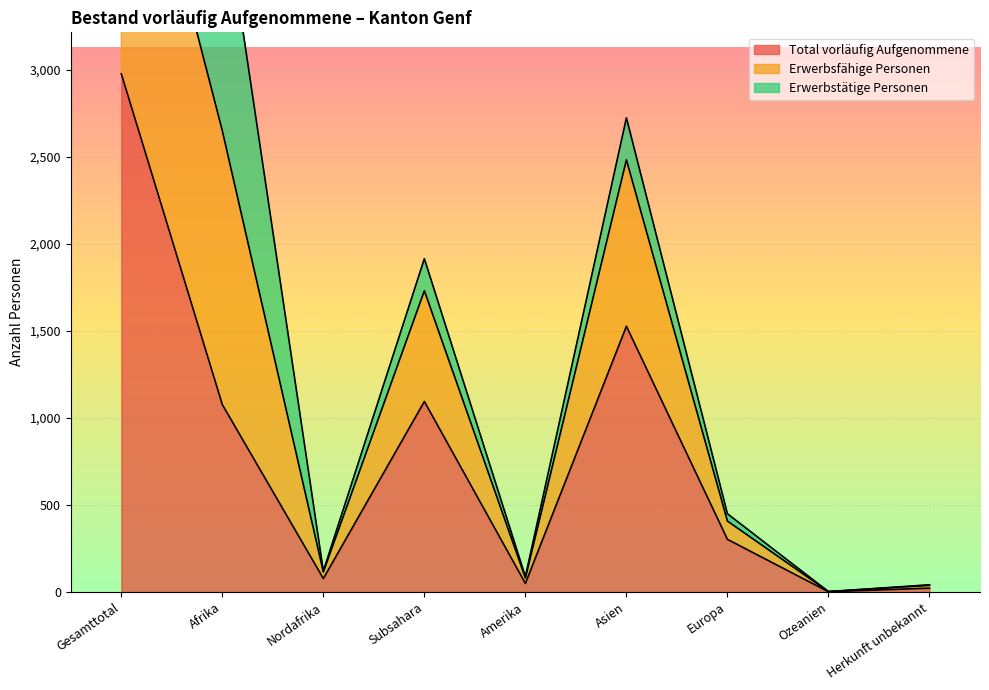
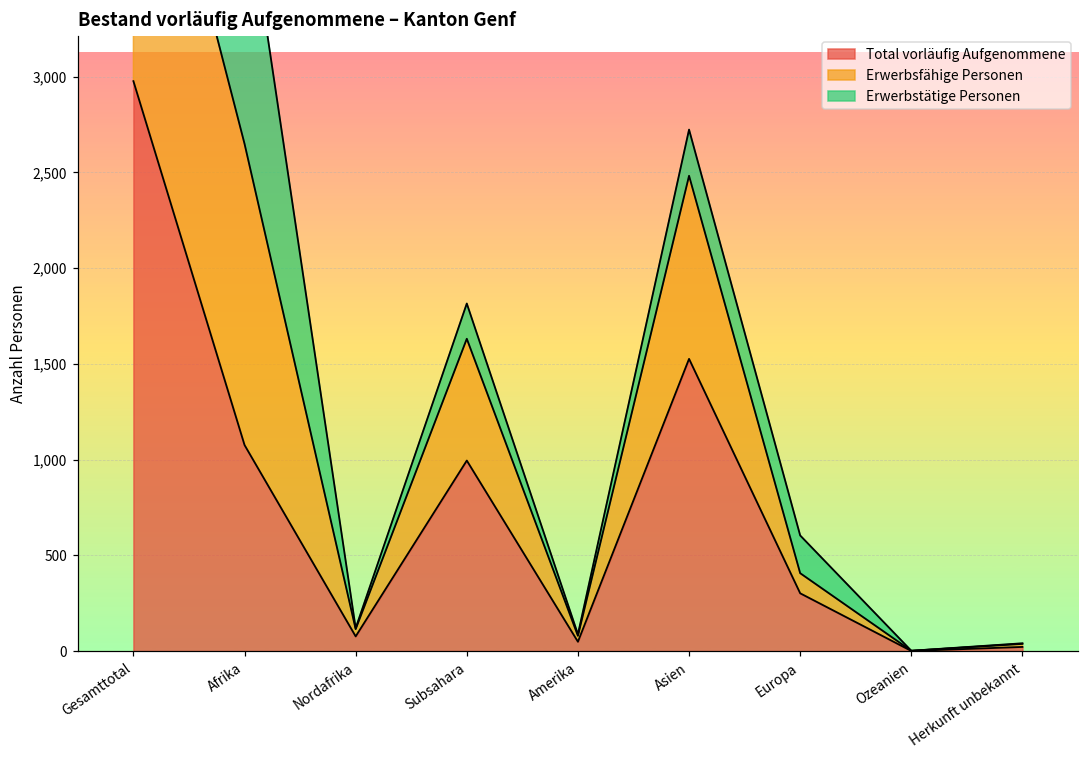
Total vorläufig Aufgenommene, Subsahara: 1,090 -> 1,000
Erwerbstätige Personen, Europa: 40 -> 200
